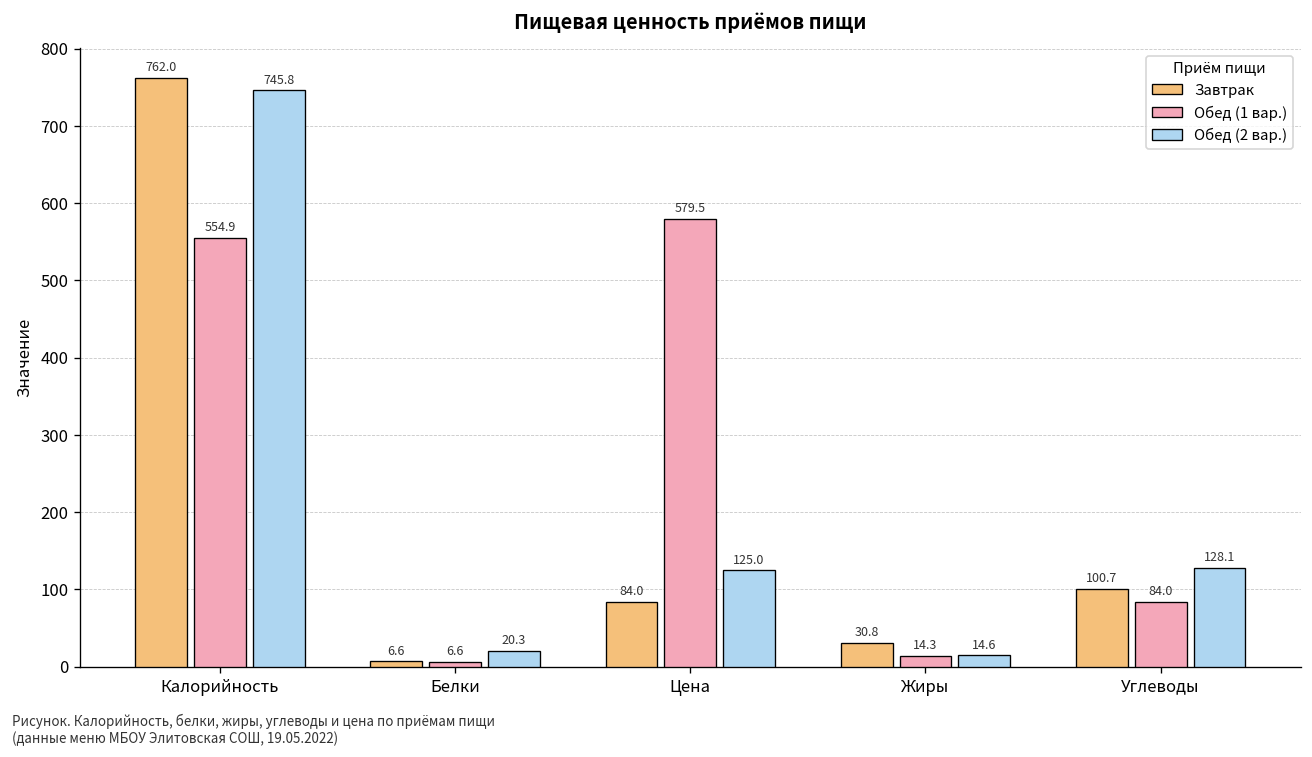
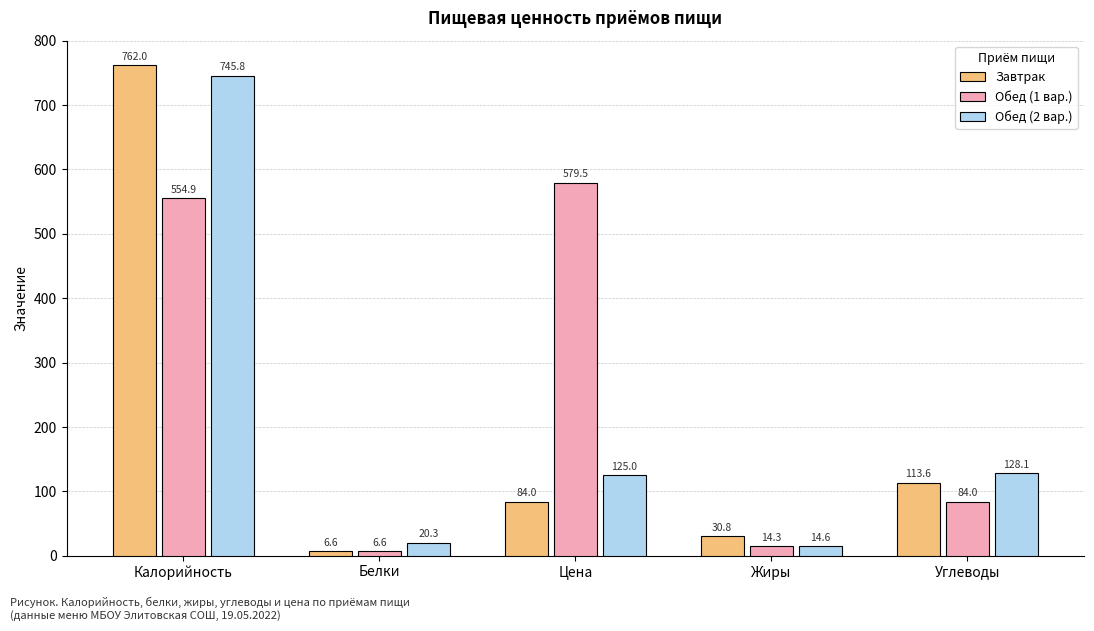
Завтрак, Углеводы: 100.7 -> 113.6
